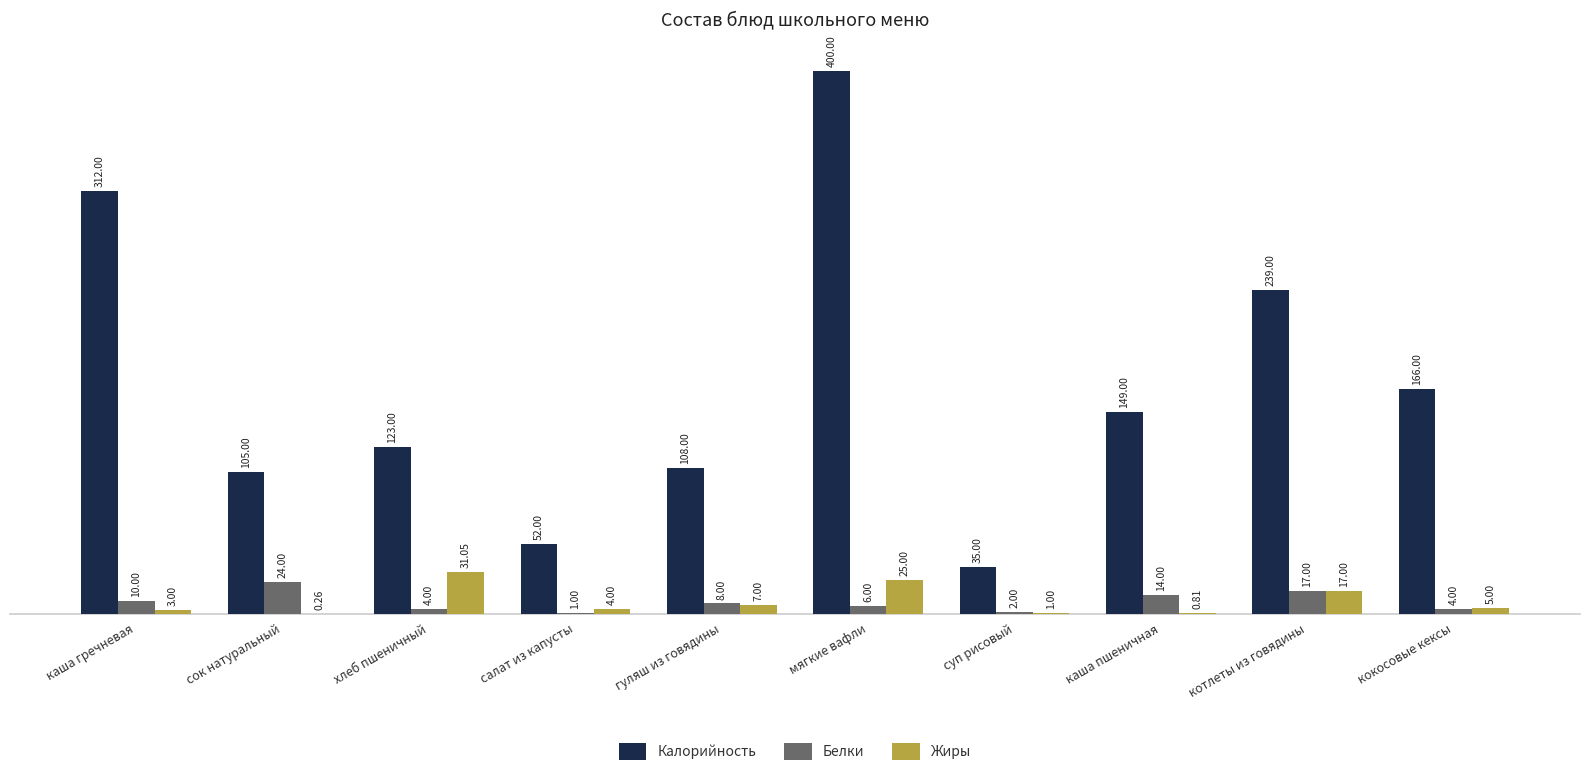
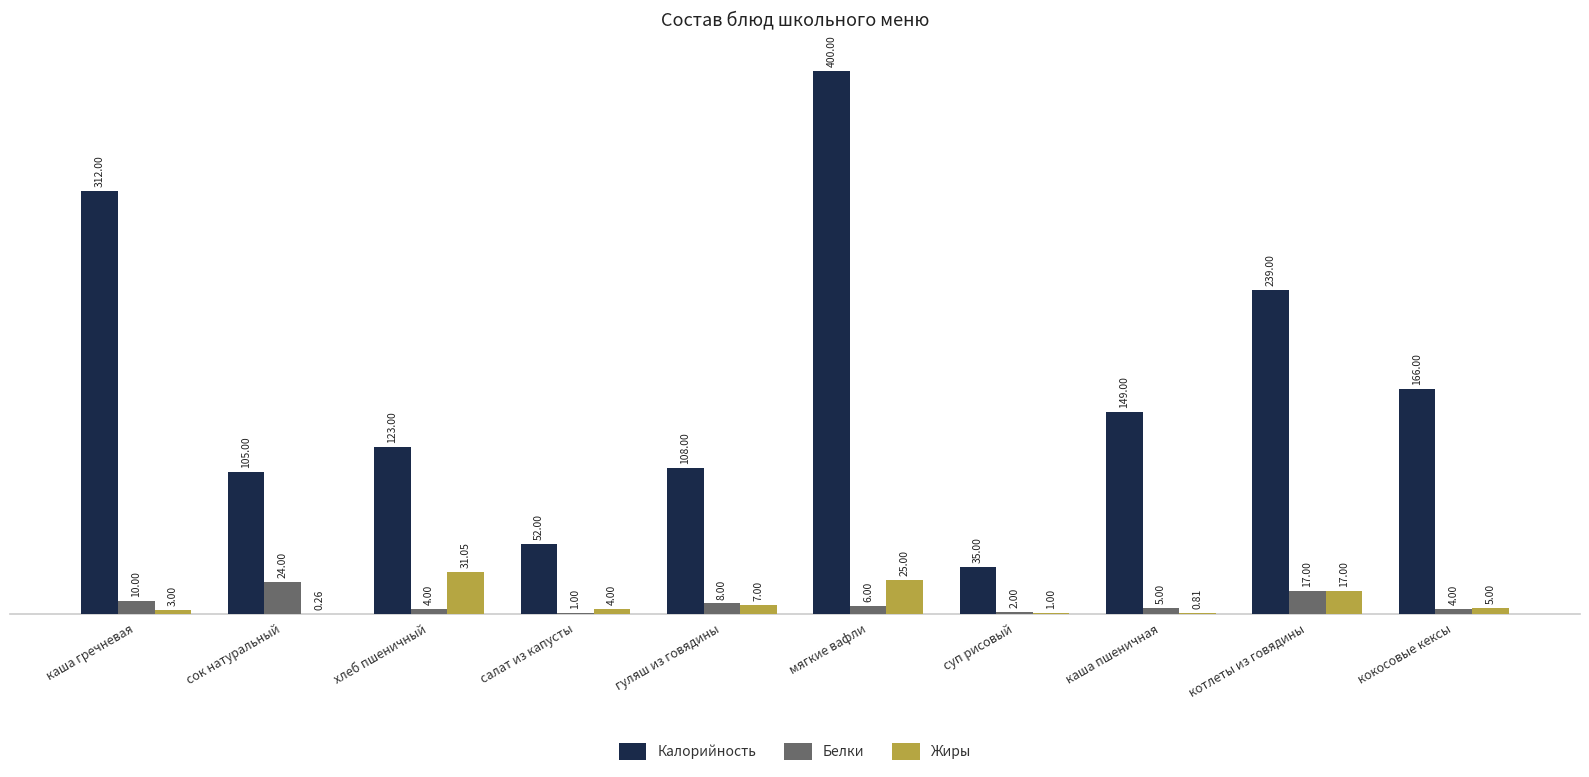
Белки, каша пшеничная: 14.00 -> 5.00
